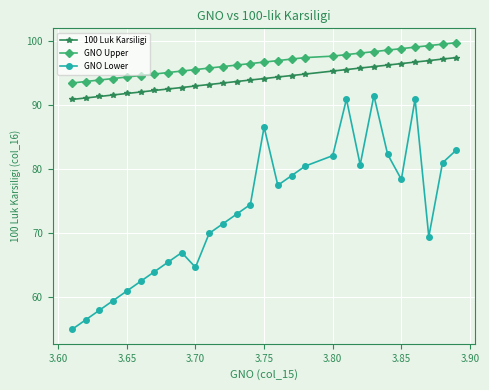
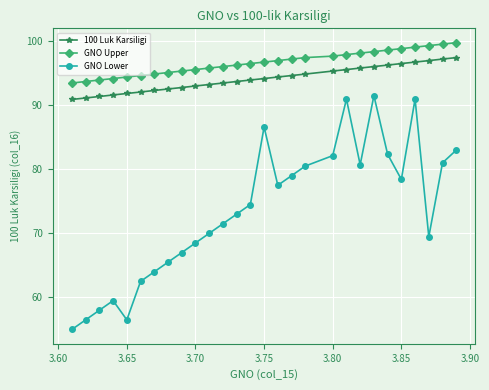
GNO Lower, 3.65: 61 -> 57
GNO Lower, 3.70: 65 -> 69
